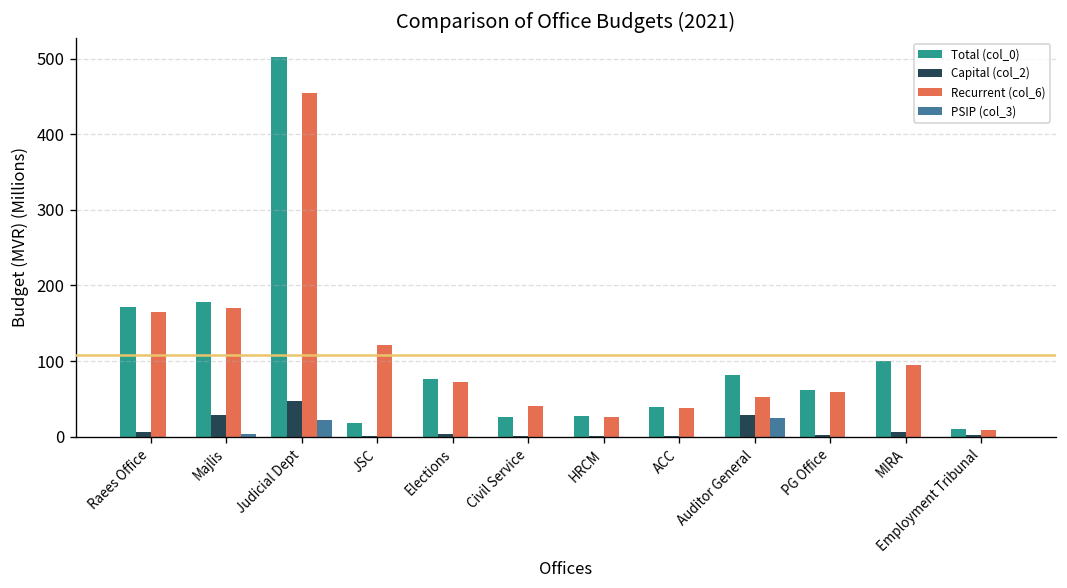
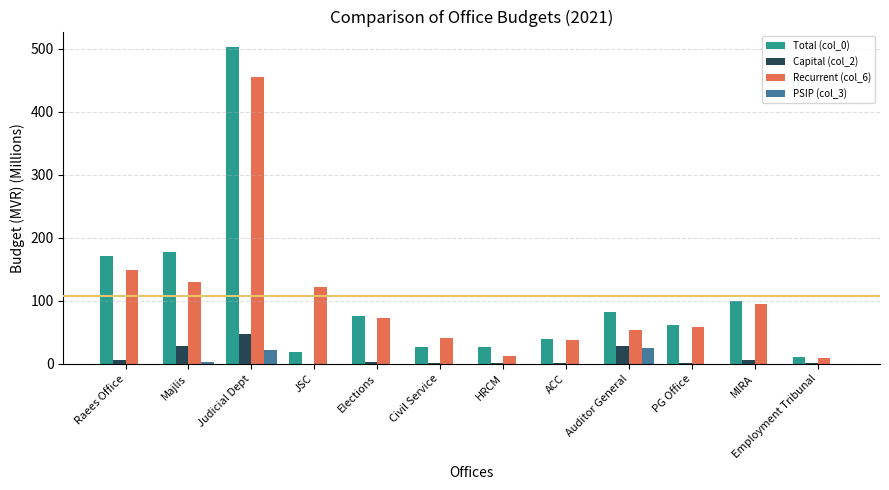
Recurrent (col_6), Raees Office: 170 -> 150
Recurrent (col_6), Majlis: 170 -> 130
Recurrent (col_6), HRCM: 30 -> 10
